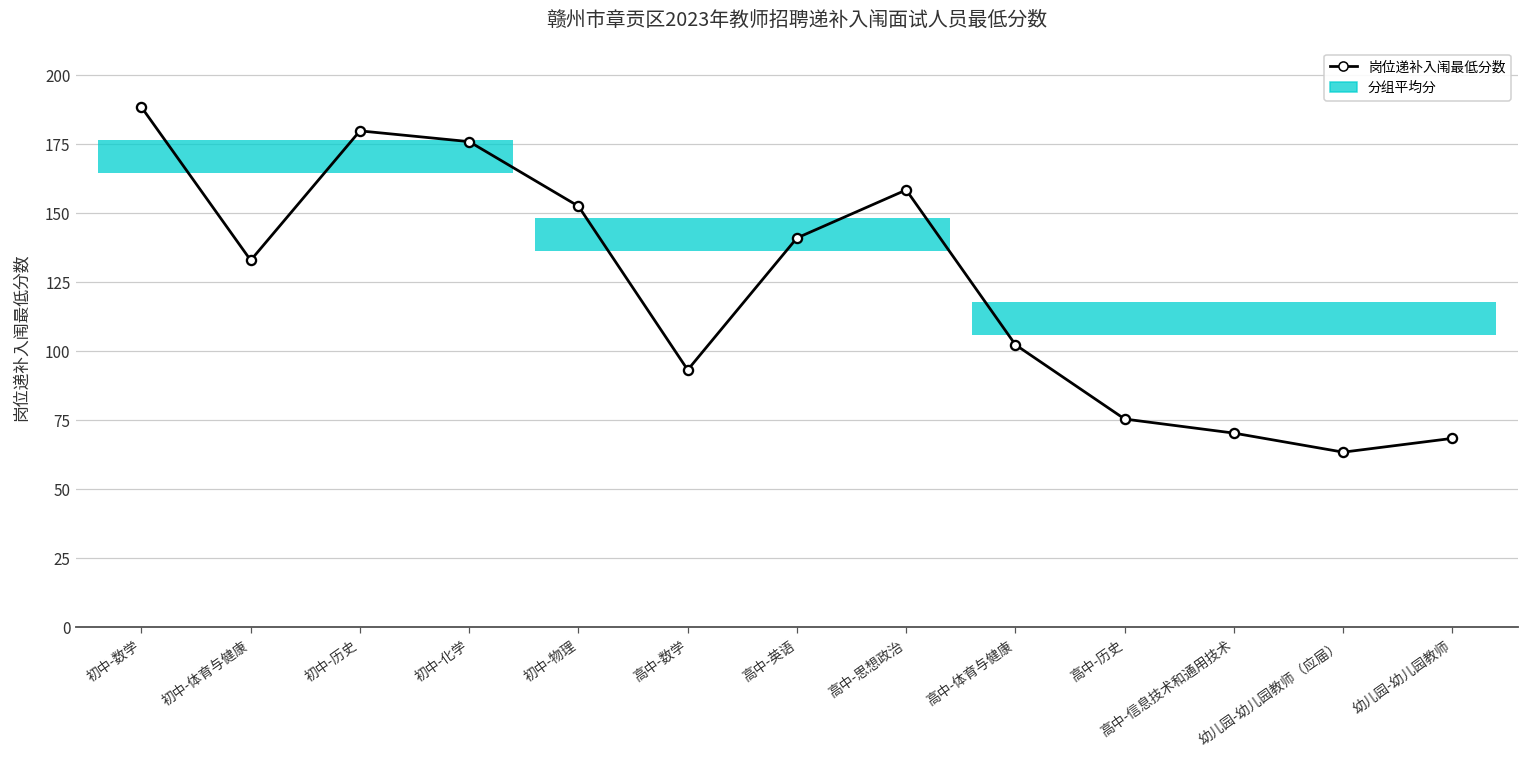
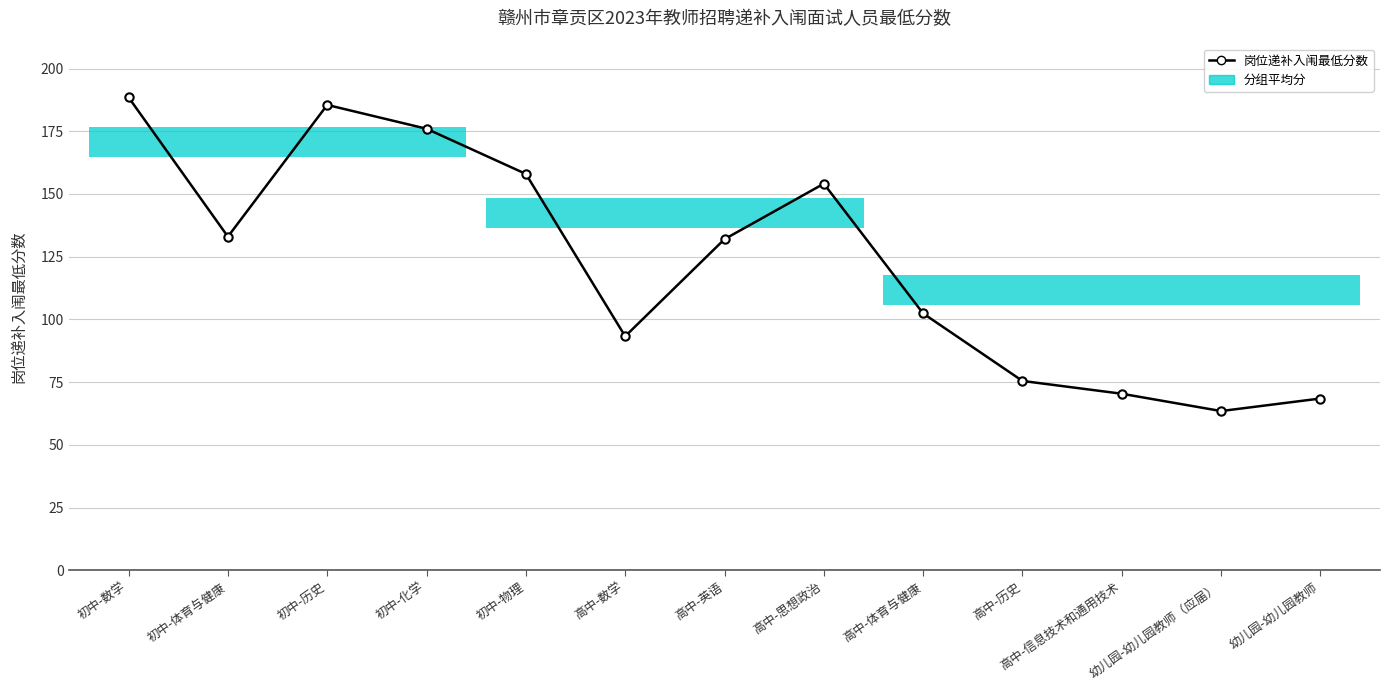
初中-历史: 180 -> 186
初中-物理: 153 -> 158
高中-英语: 141 -> 132
高中-思想政治: 159 -> 154
